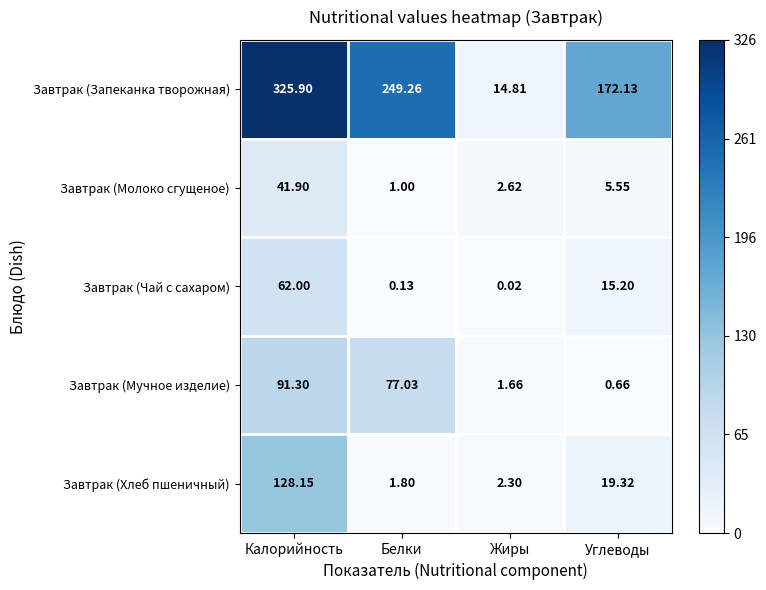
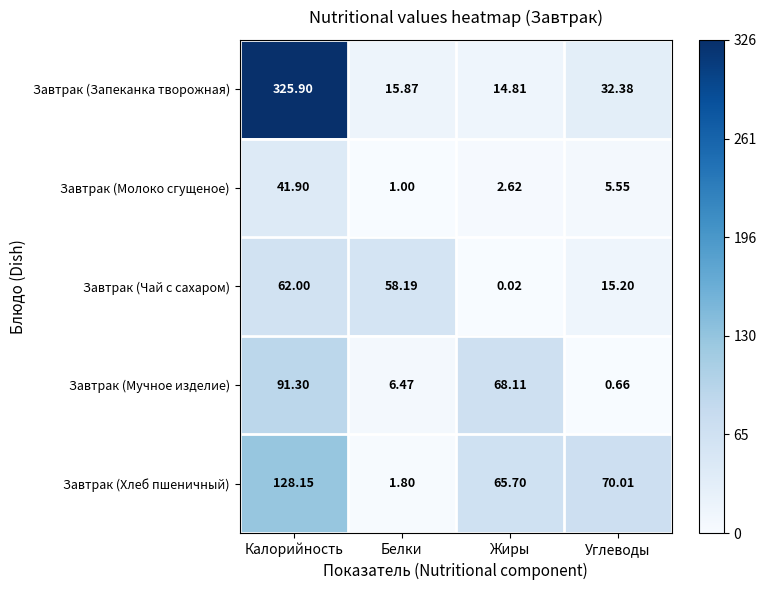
Завтрак (Запеканка творожная), Белки: 249.26 -> 15.87
Завтрак (Запеканка творожная), Углеводы: 172.13 -> 32.38
Завтрак (Чай с сахаром), Белки: 0.13 -> 58.19
Завтрак (Мучное изделие), Белки: 77.03 -> 6.47
Завтрак (Мучное изделие), Жиры: 1.66 -> 68.11
Завтрак (Хлеб пшеничный), Жиры: 2.30 -> 65.70
Завтрак (Хлеб пшеничный), Углеводы: 19.32 -> 70.01
